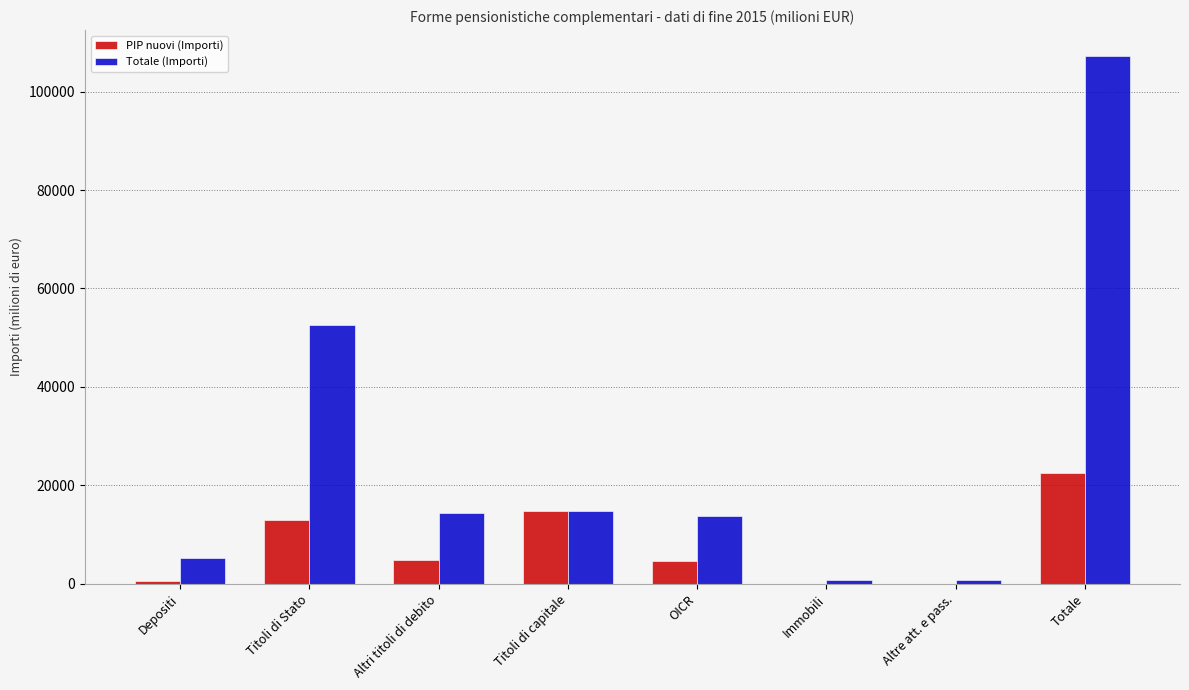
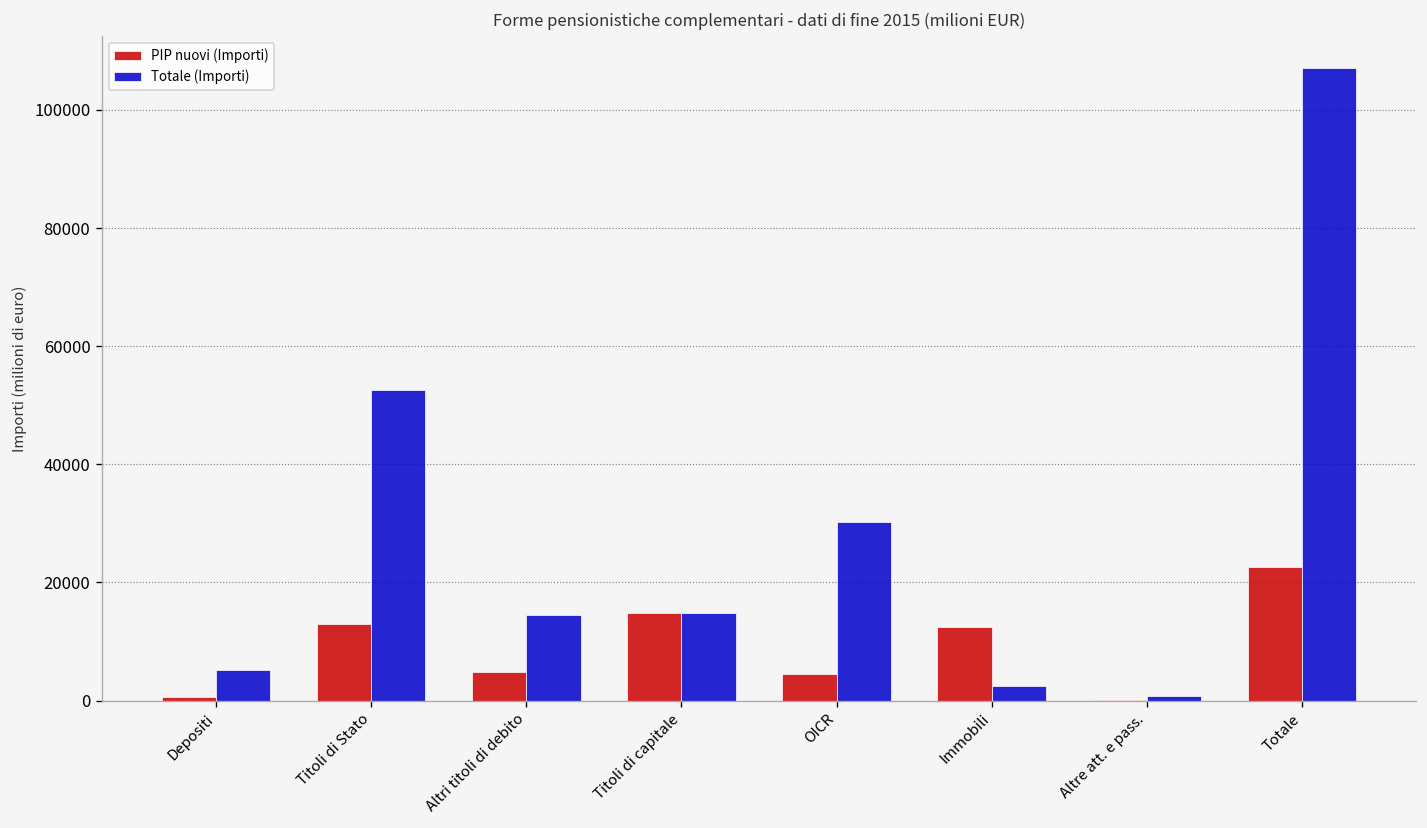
Totale (Importi), OICR: 14000 -> 30000
PIP nuovi (Importi), Immobili: 0 -> 12000
Totale (Importi), Immobili: 1000 -> 2000
